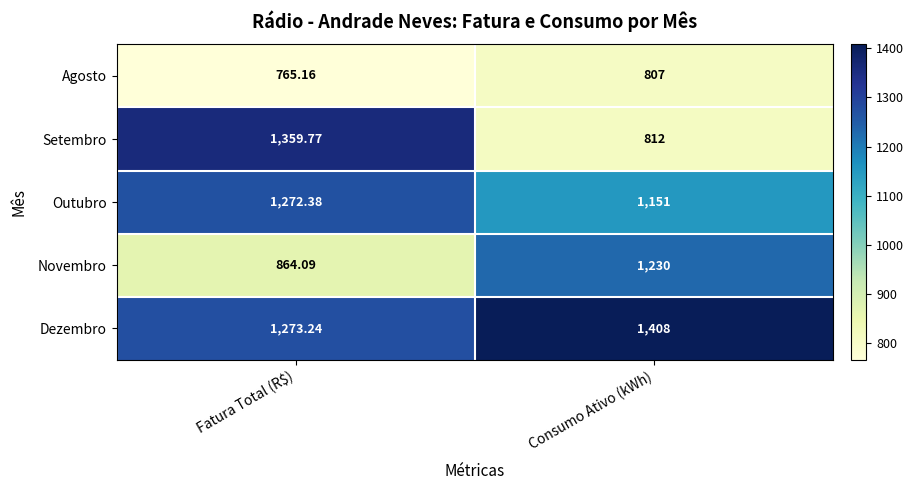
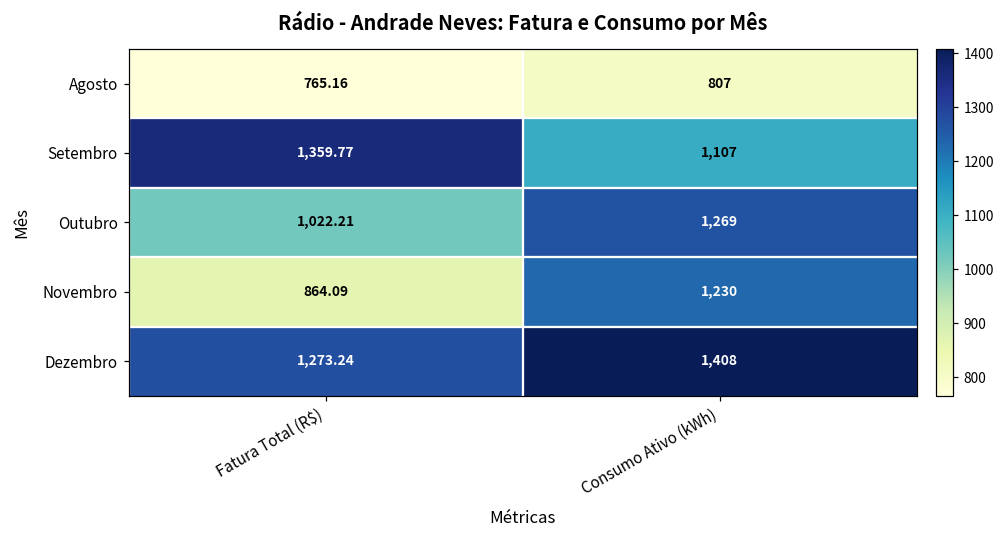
Setembro, Consumo Ativo (kWh): 812 -> 1,107
Outubro, Fatura Total (R$): 1,272.38 -> 1,022.21
Outubro, Consumo Ativo (kWh): 1,151 -> 1,269
